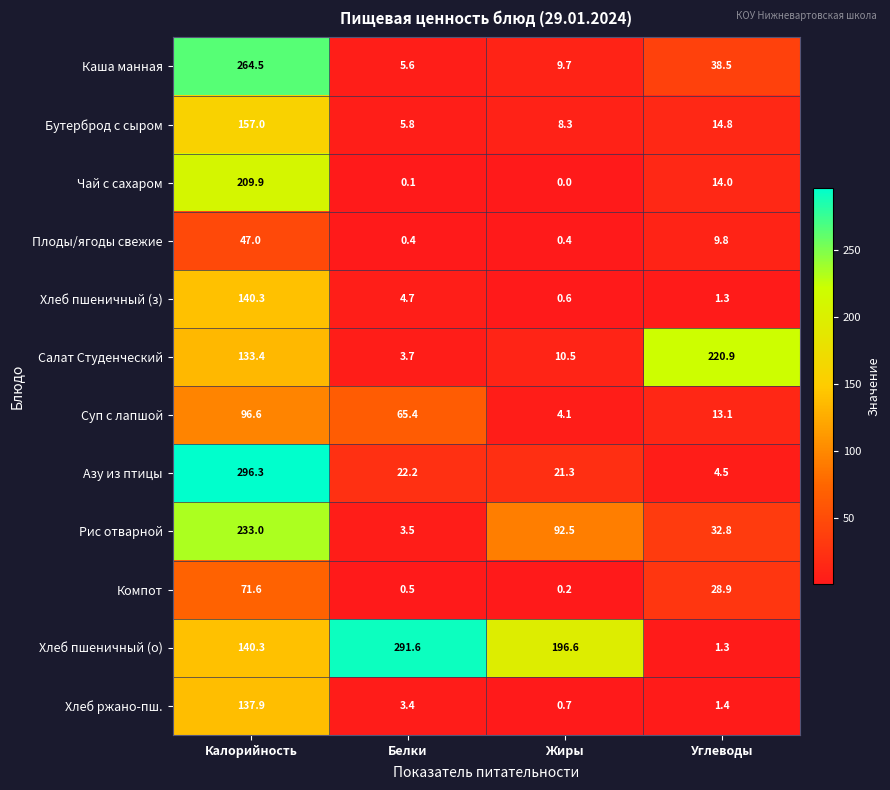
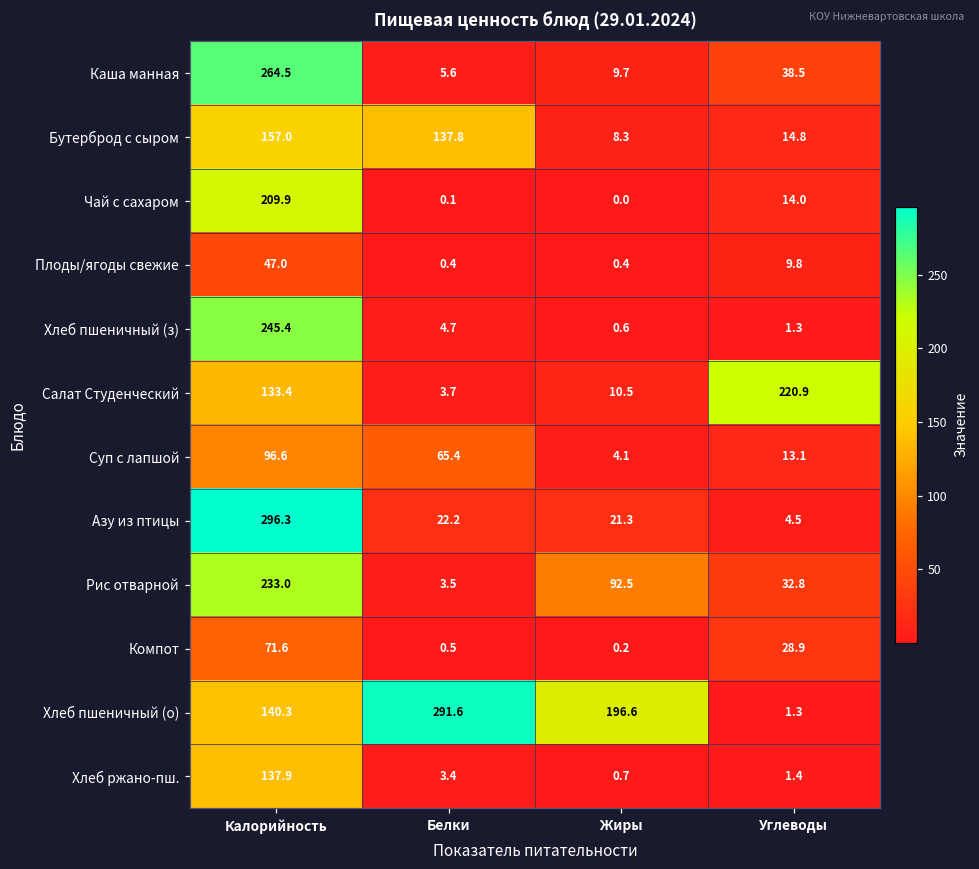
Бутерброд с сыром, Белки: 5.8 -> 137.8
Хлеб пшеничный (з), Калорийность: 140.3 -> 245.4
